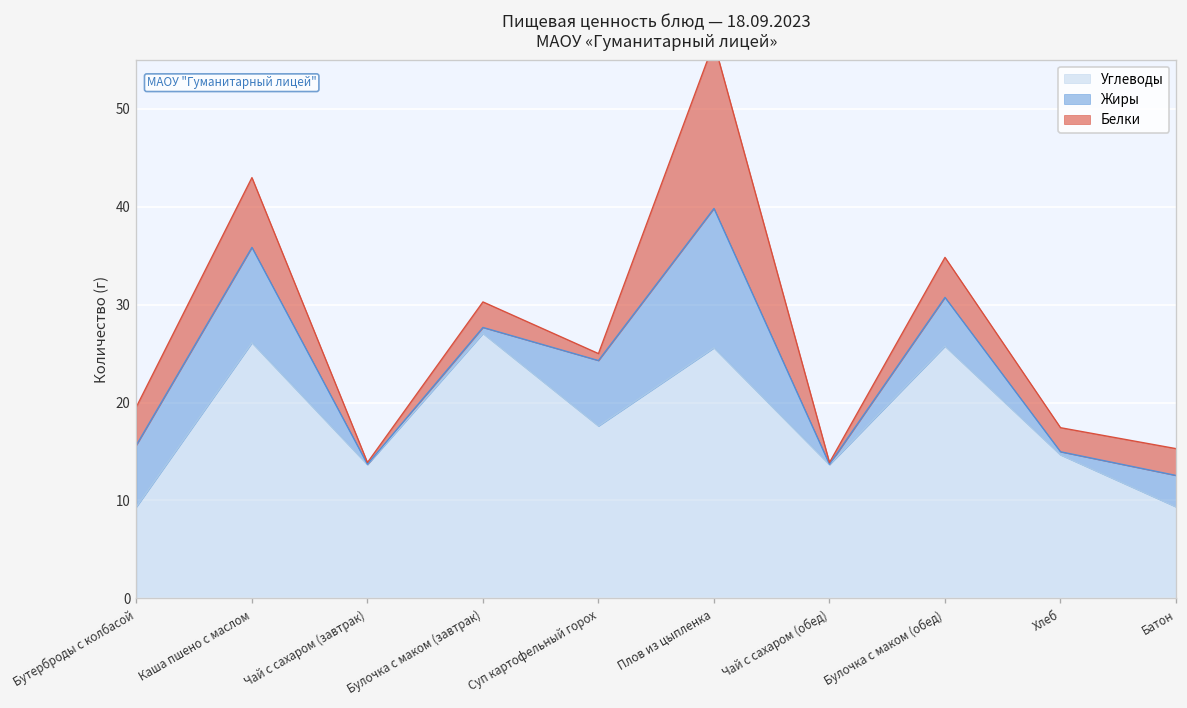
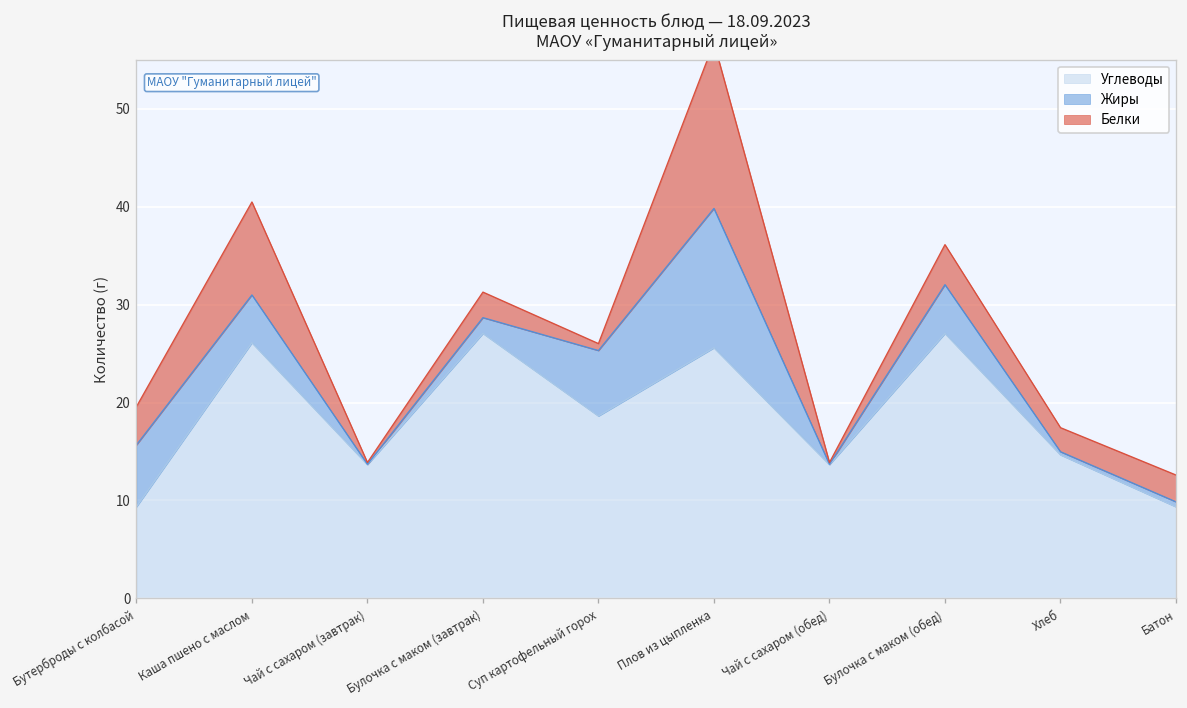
Жиры, Каша пшено с маслом: 10 -> 5
Белки, Каша пшено с маслом: 7 -> 10
Жиры, Булочка с маком (завтрак): 1 -> 2
Углеводы, Суп картофельный горох: 18 -> 19
Углеводы, Булочка с маком (обед): 26 -> 27
Жиры, Батон: 3 -> 1
